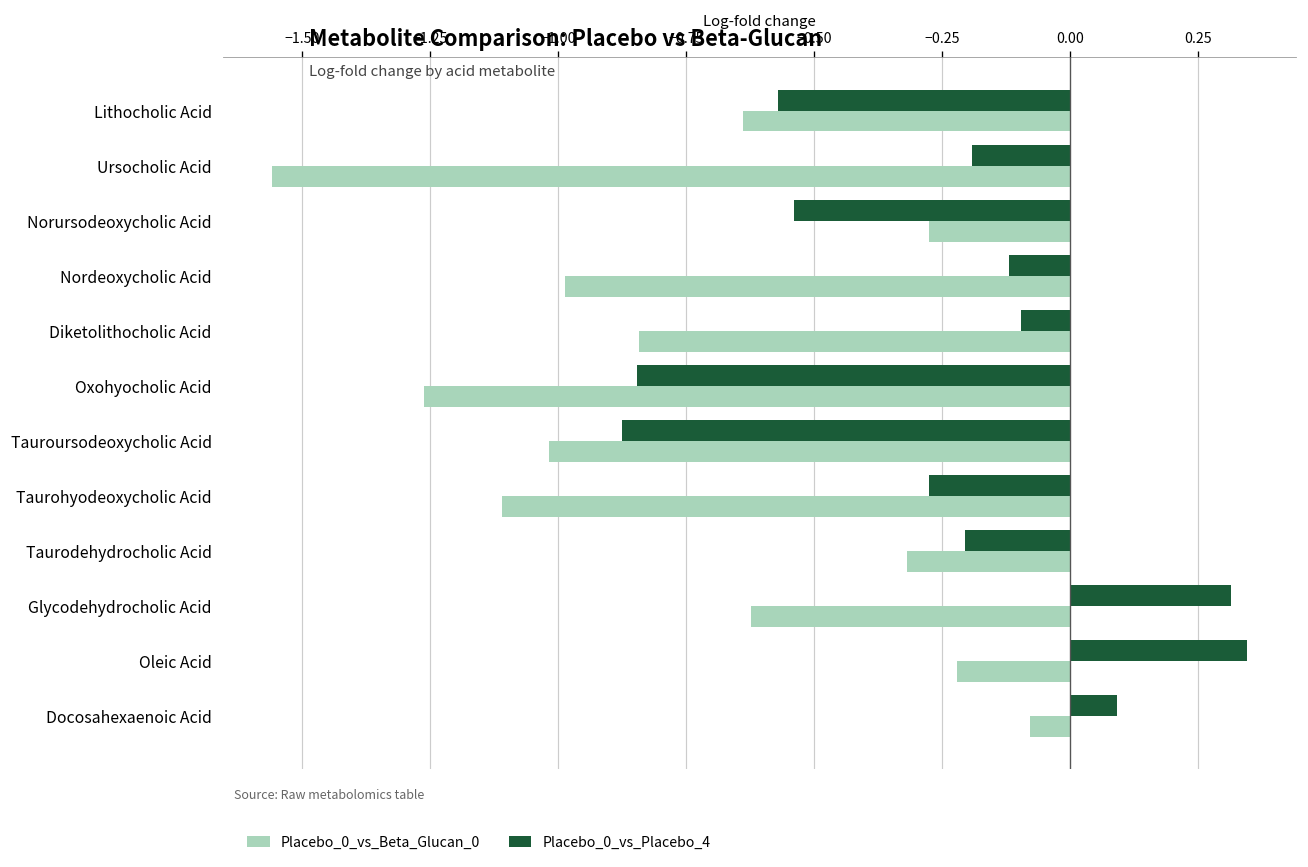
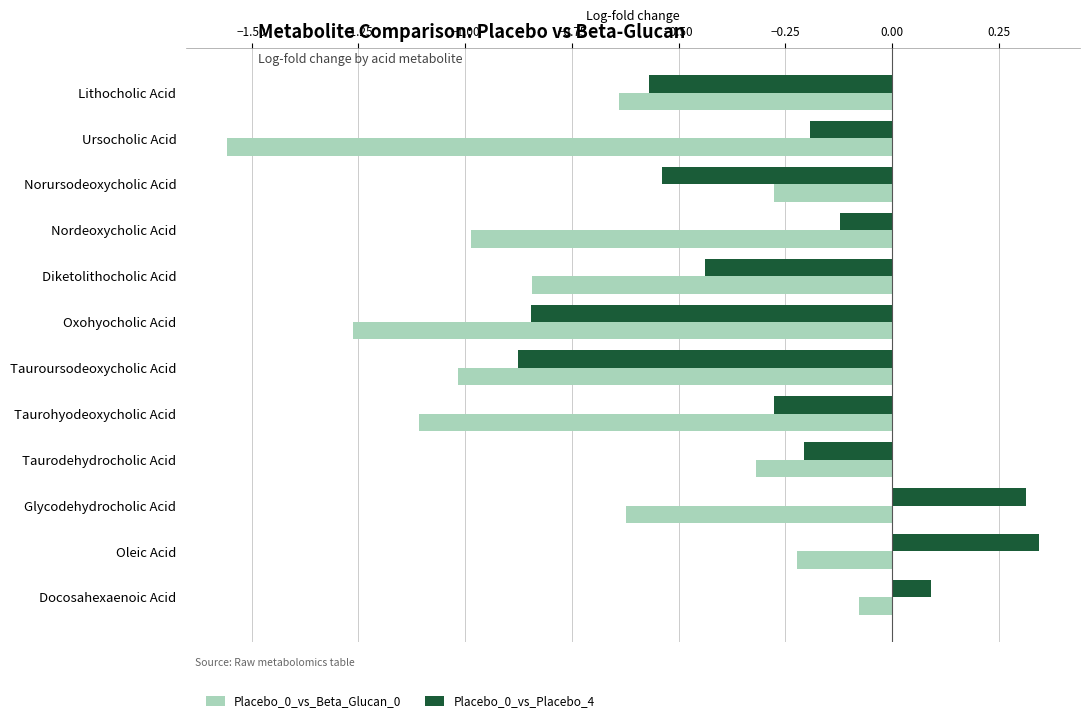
Placebo_0_vs_Placebo_4, Diketolithocholic Acid: -0.10 -> -0.44
